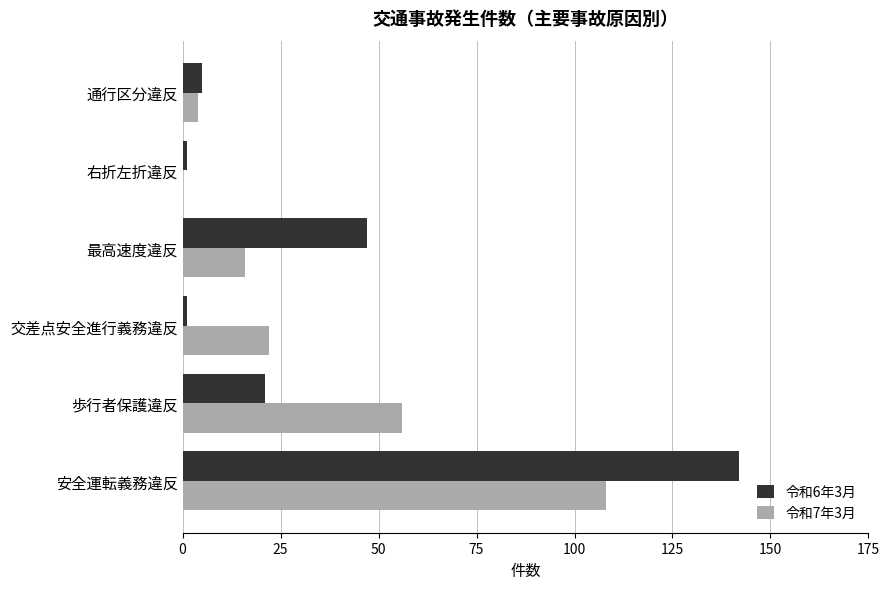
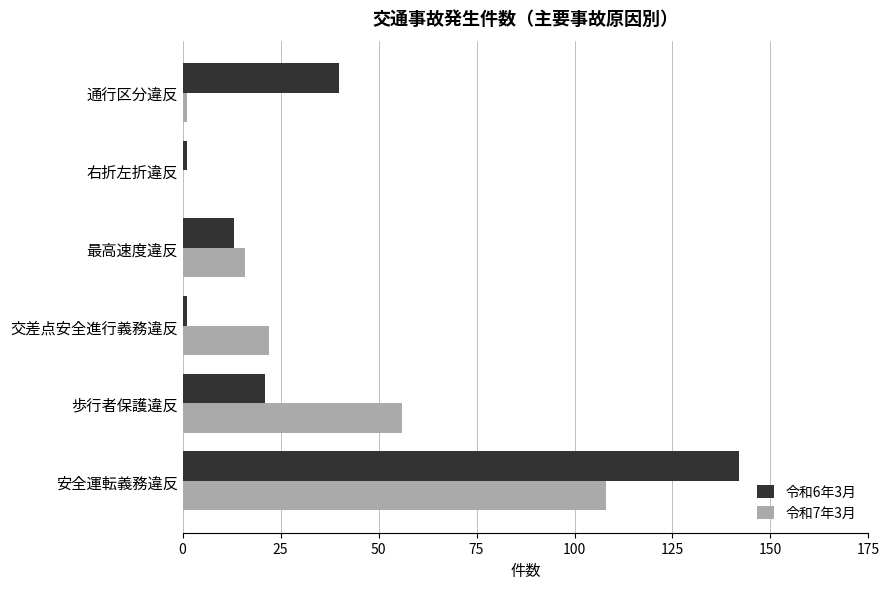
令和6年3月, 通行区分違反: 5 -> 40
令和7年3月, 通行区分違反: 4 -> 1
令和6年3月, 最高速度違反: 47 -> 13
